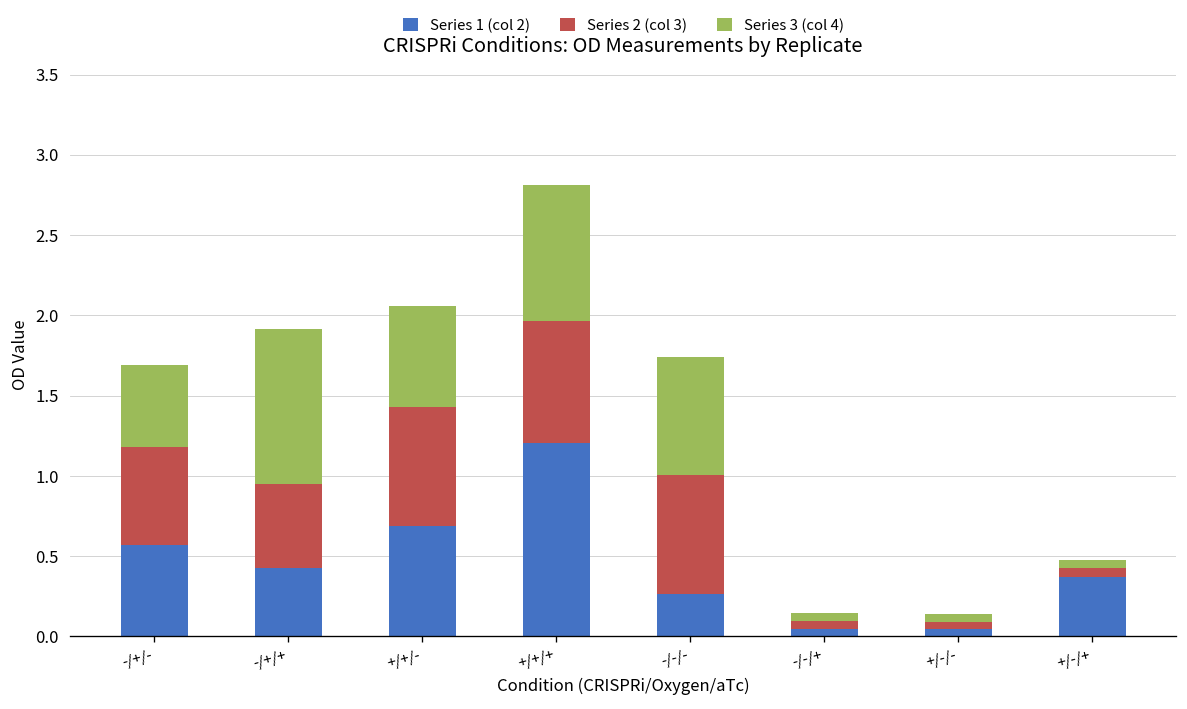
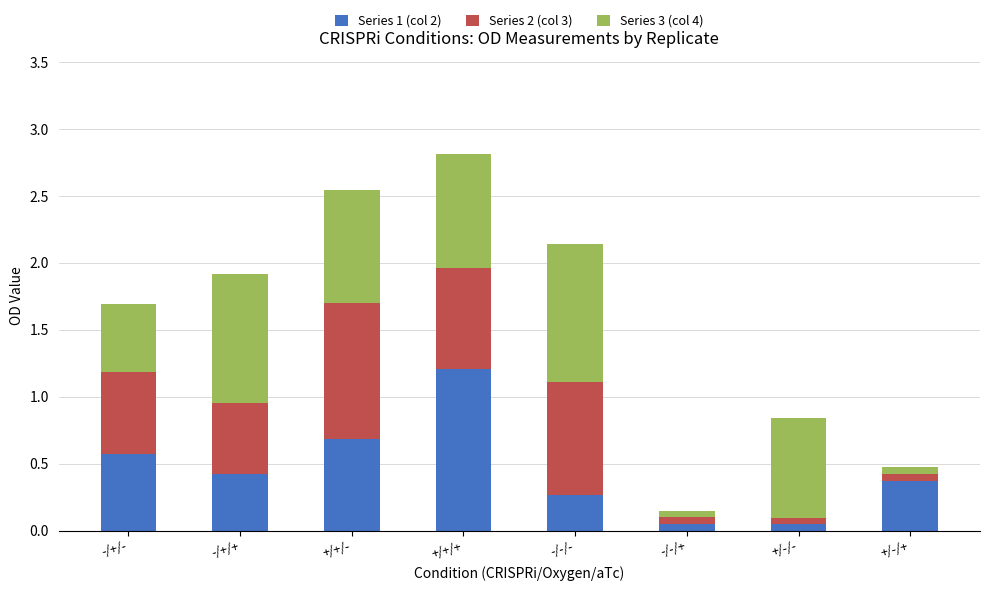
Series 2 (col 3), +/+/-: 0.74 -> 1.01
Series 3 (col 4), +/+/-: 0.63 -> 0.84
Series 2 (col 3), -/-/-: 0.75 -> 0.85
Series 3 (col 4), -/-/-: 0.73 -> 1.03
Series 3 (col 4), +/-/-: 0.05 -> 0.75
